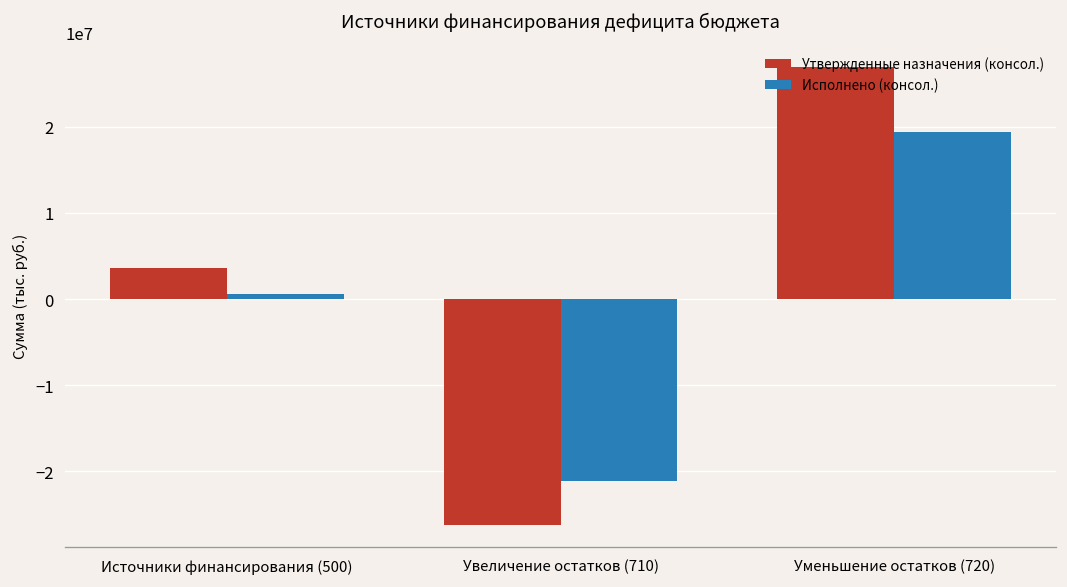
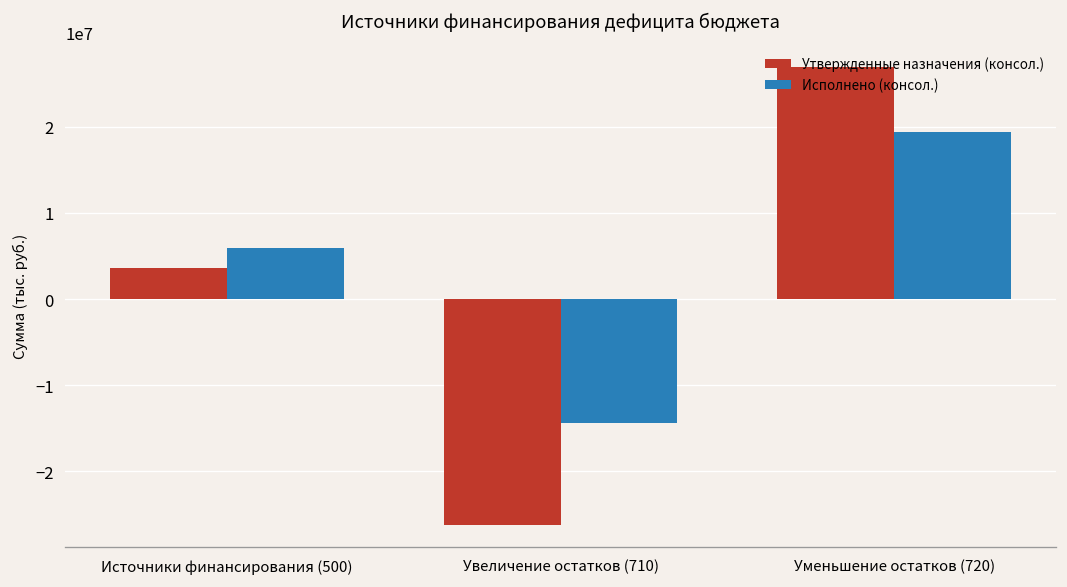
Исполнено (консол.), Источники финансирования (500): 1000000 -> 6000000
Исполнено (консол.), Увеличение остатков (710): -21000000 -> -14000000
